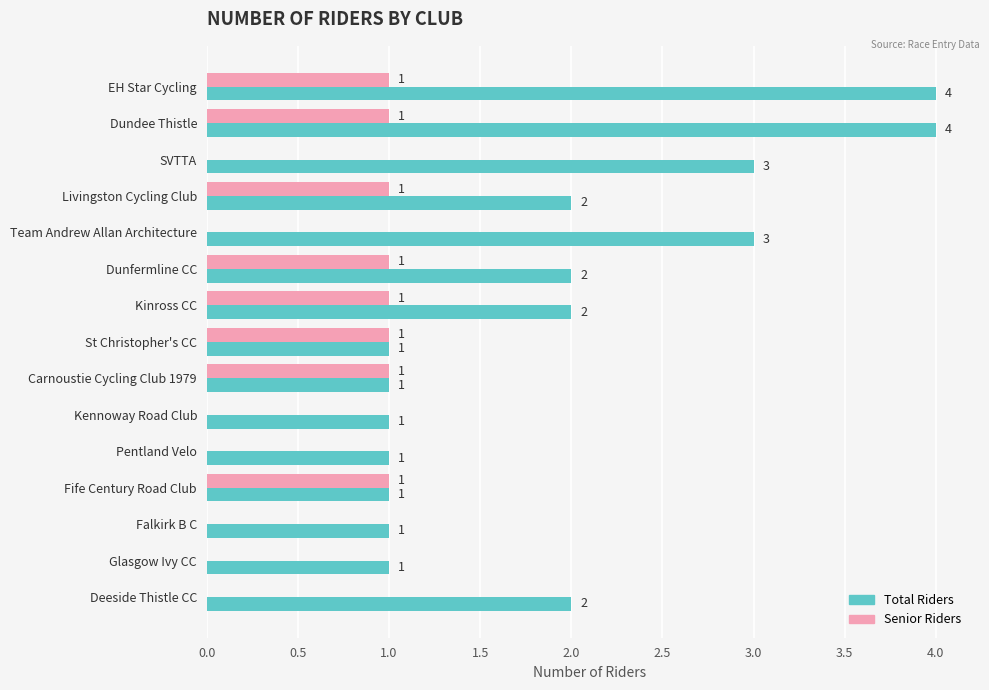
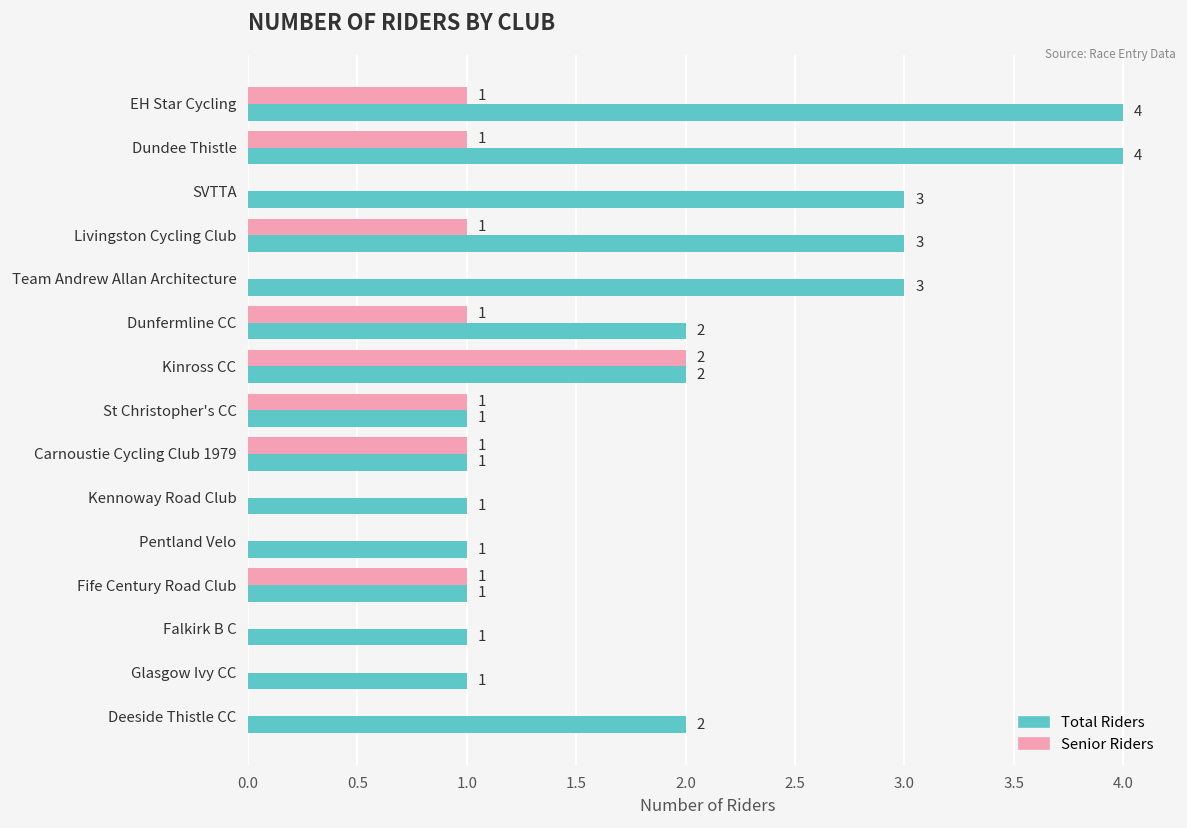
Total Riders, Livingston Cycling Club: 2 -> 3
Senior Riders, Kinross CC: 1 -> 2
